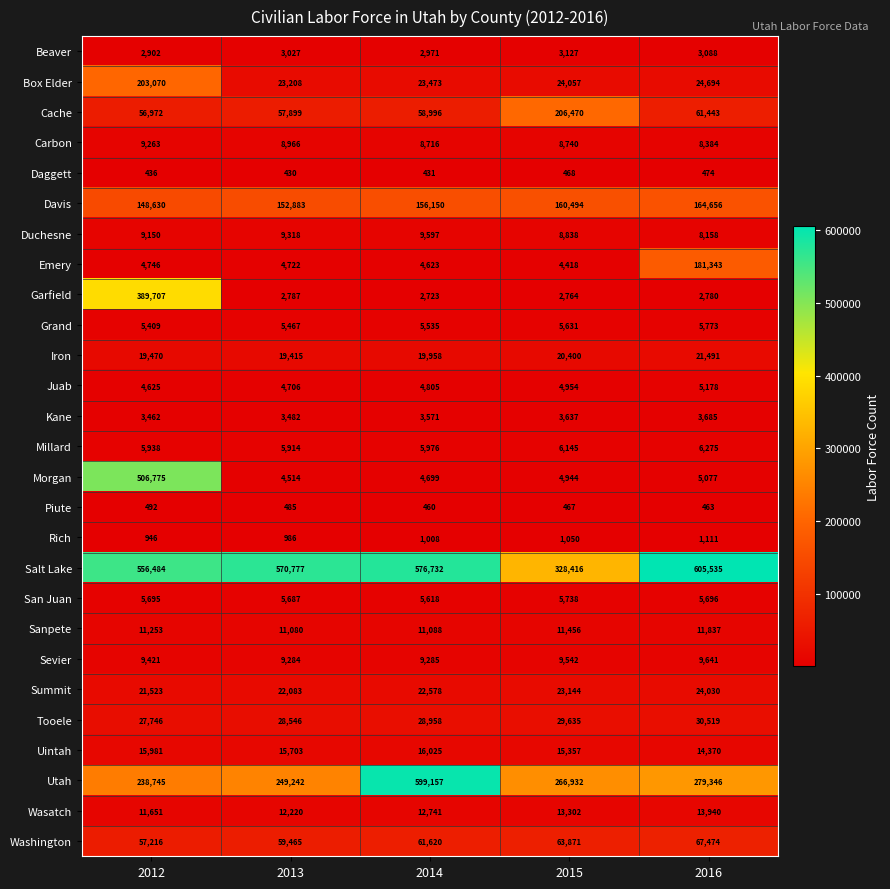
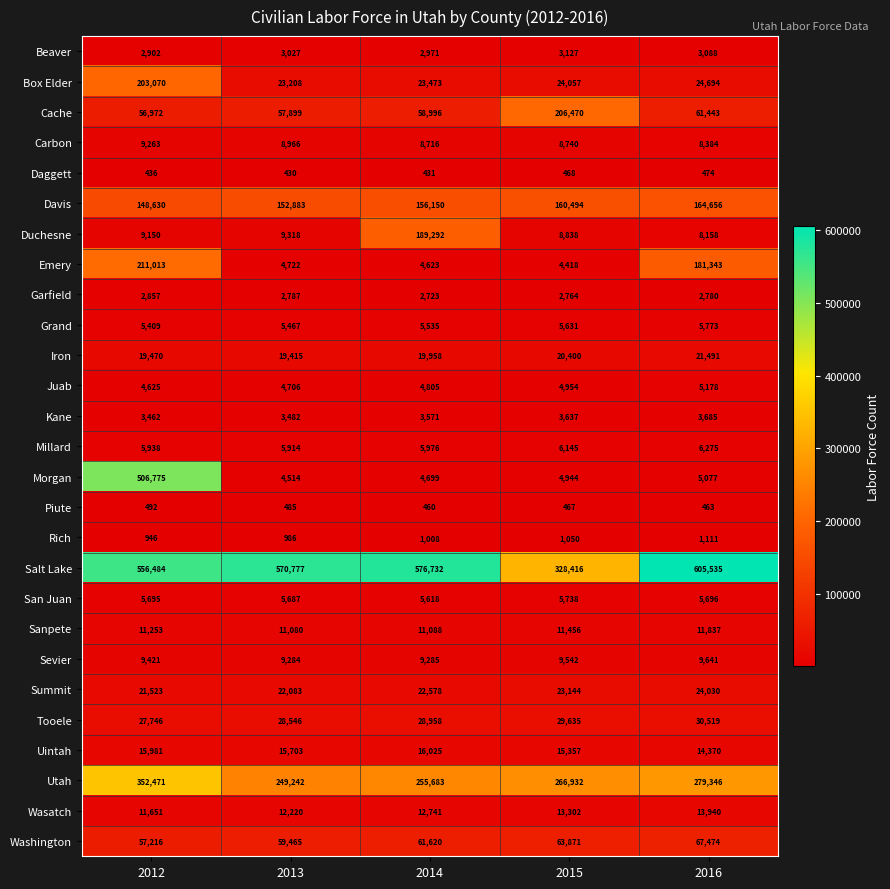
Duchesne, 2014: 9,597 -> 189,292
Emery, 2012: 4,746 -> 211,013
Garfield, 2012: 389,707 -> 2,857
Utah, 2012: 238,745 -> 352,471
Utah, 2014: 599,157 -> 255,683
